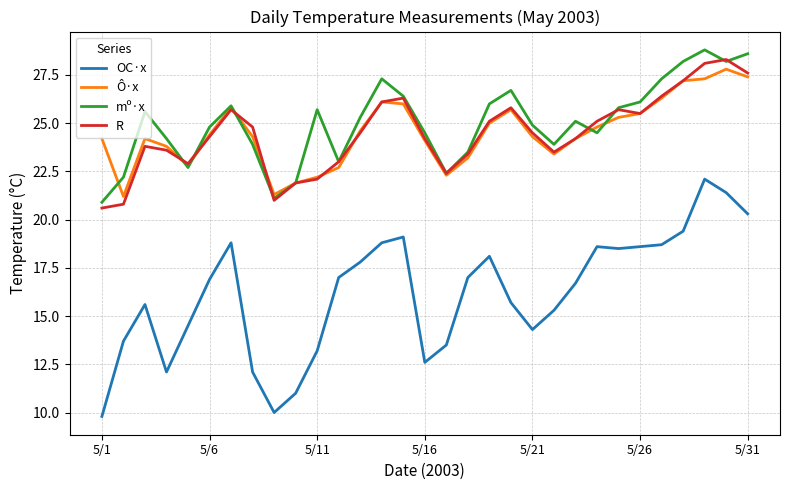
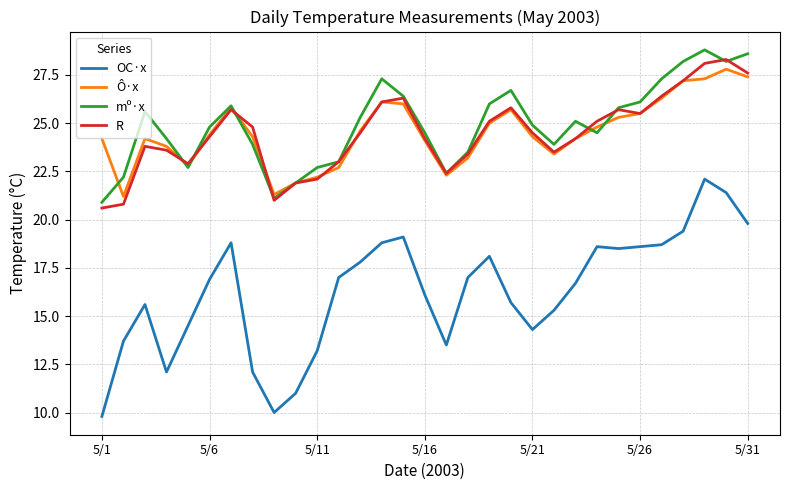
mº·x, 5/11: 25.7 -> 22.7
OC·x, 5/16: 12.6 -> 16.1
OC·x, 5/31: 20.3 -> 19.8
